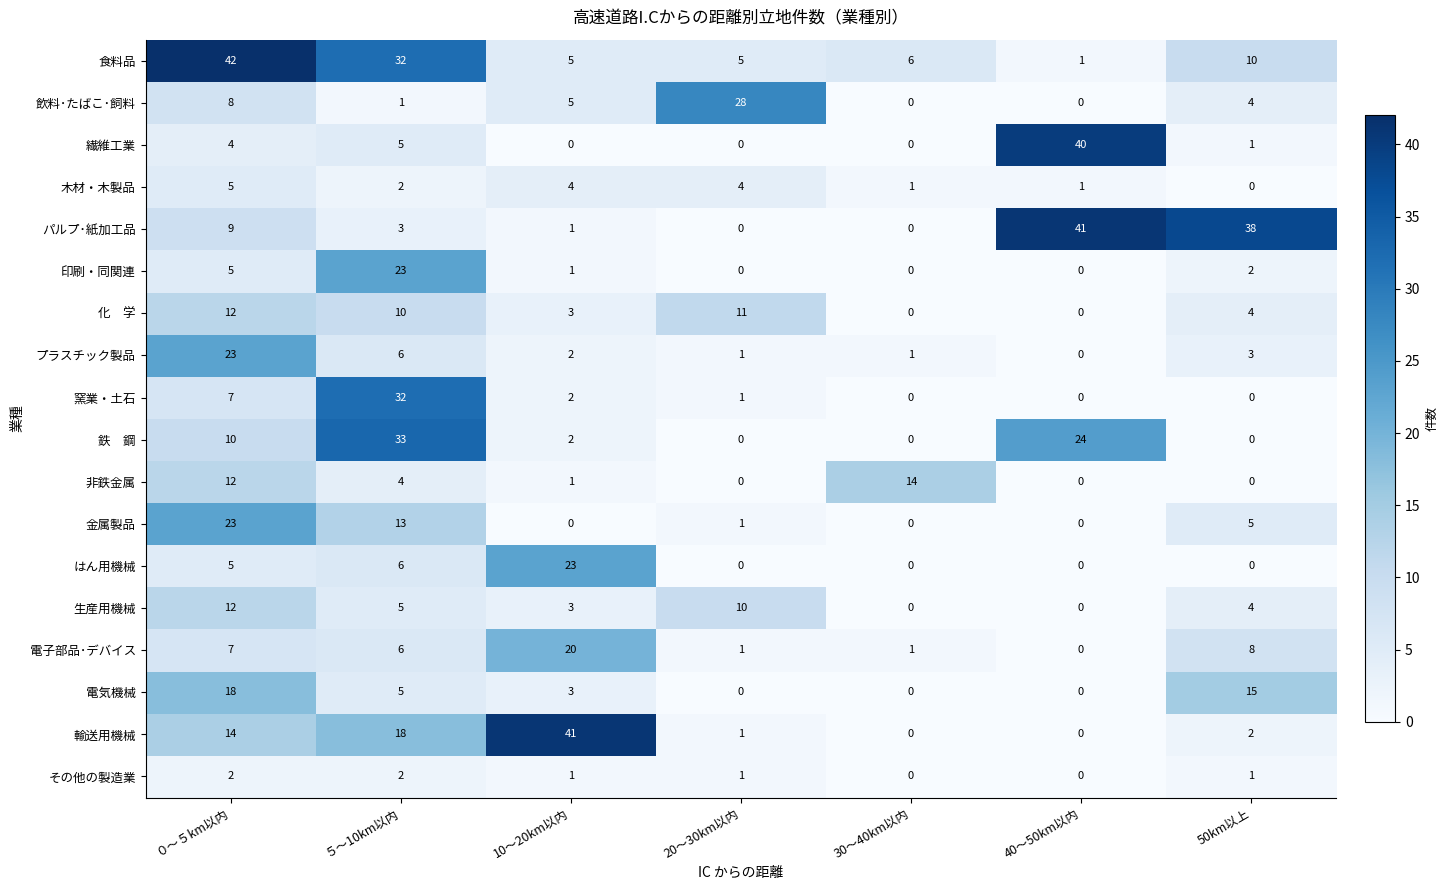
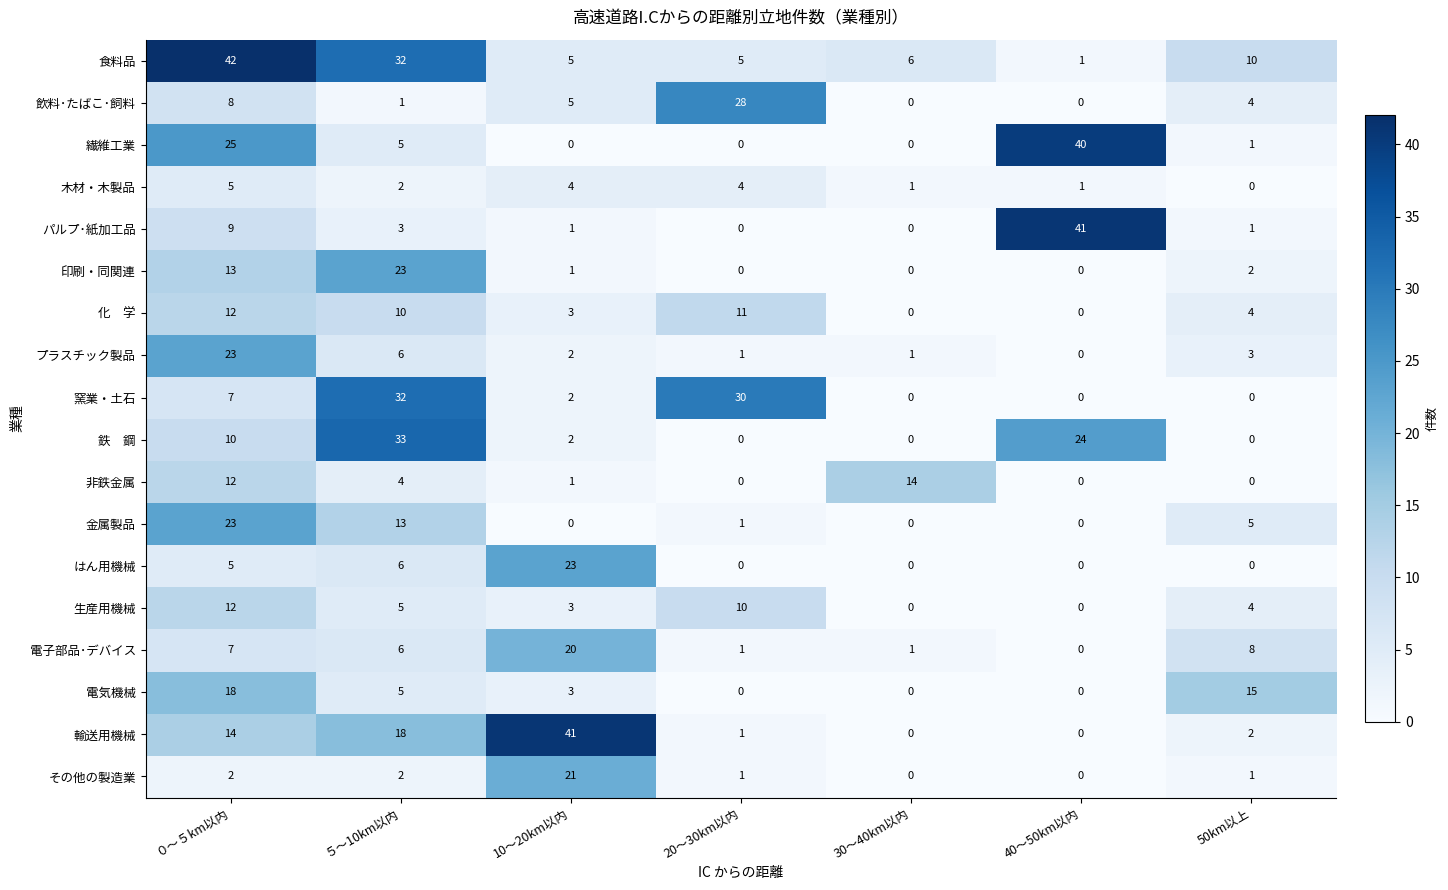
繊維工業, ０～５km以内: 4 -> 25
パルプ･紙加工品, 50km以上: 38 -> 1
印刷・同関連, ０～５km以内: 5 -> 13
窯業・土石, 20～30km以内: 1 -> 30
その他の製造業, 10～20km以内: 1 -> 21
